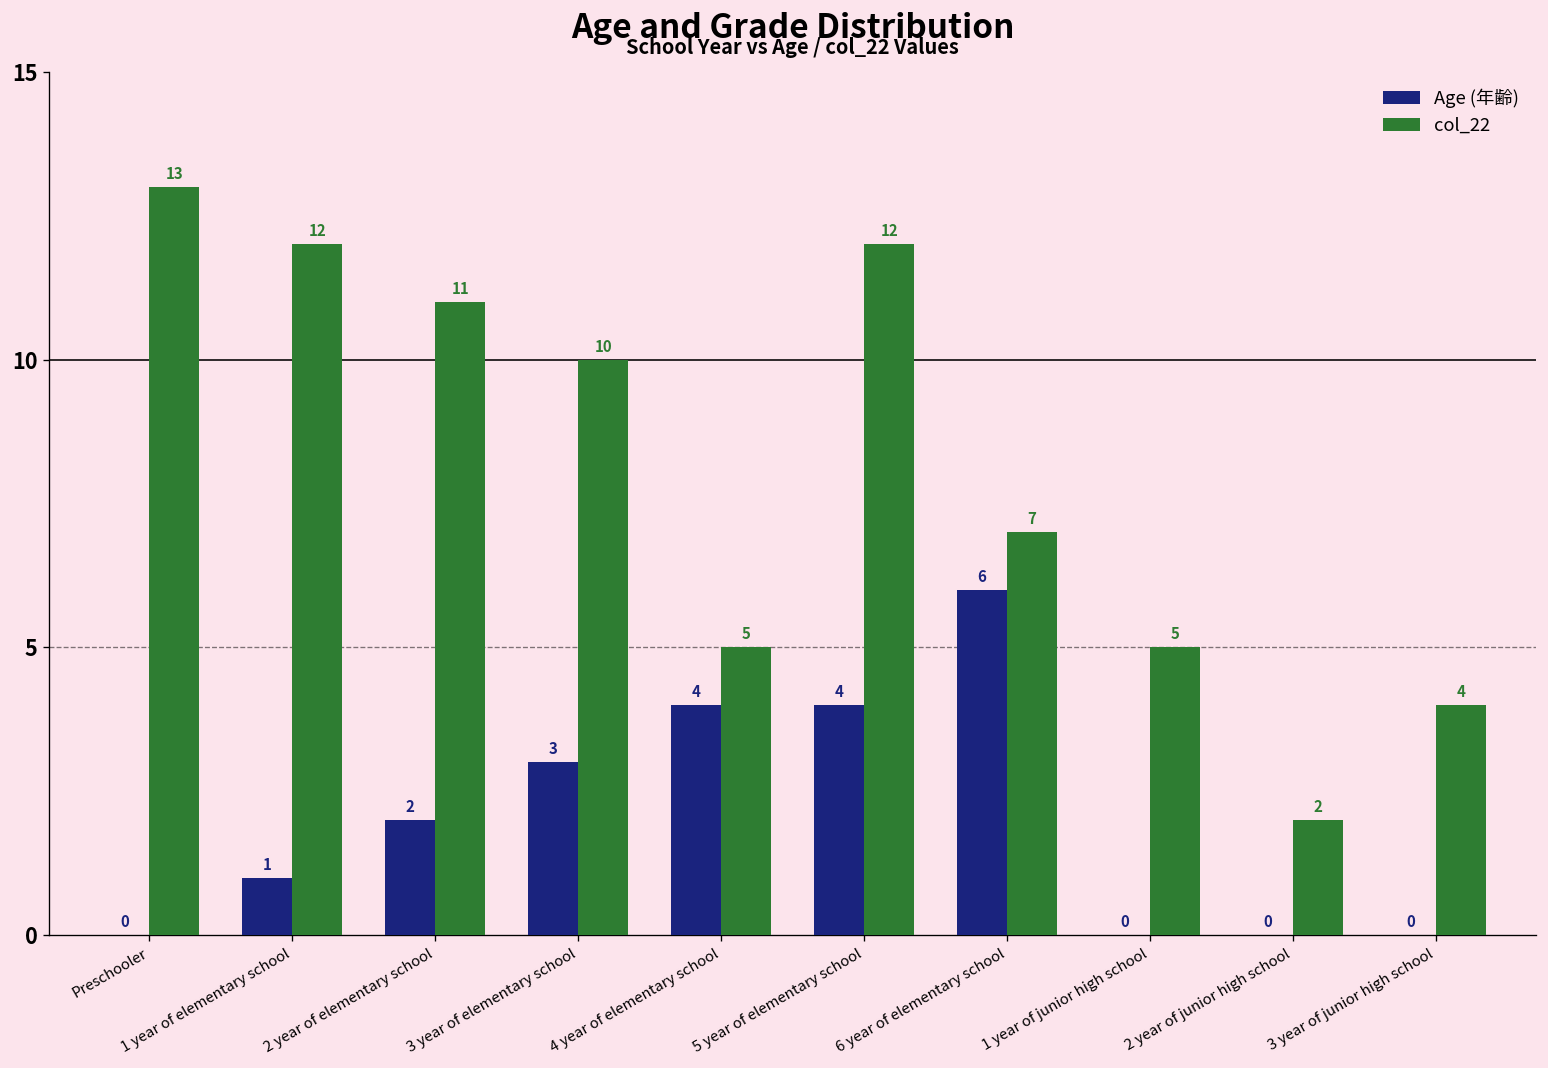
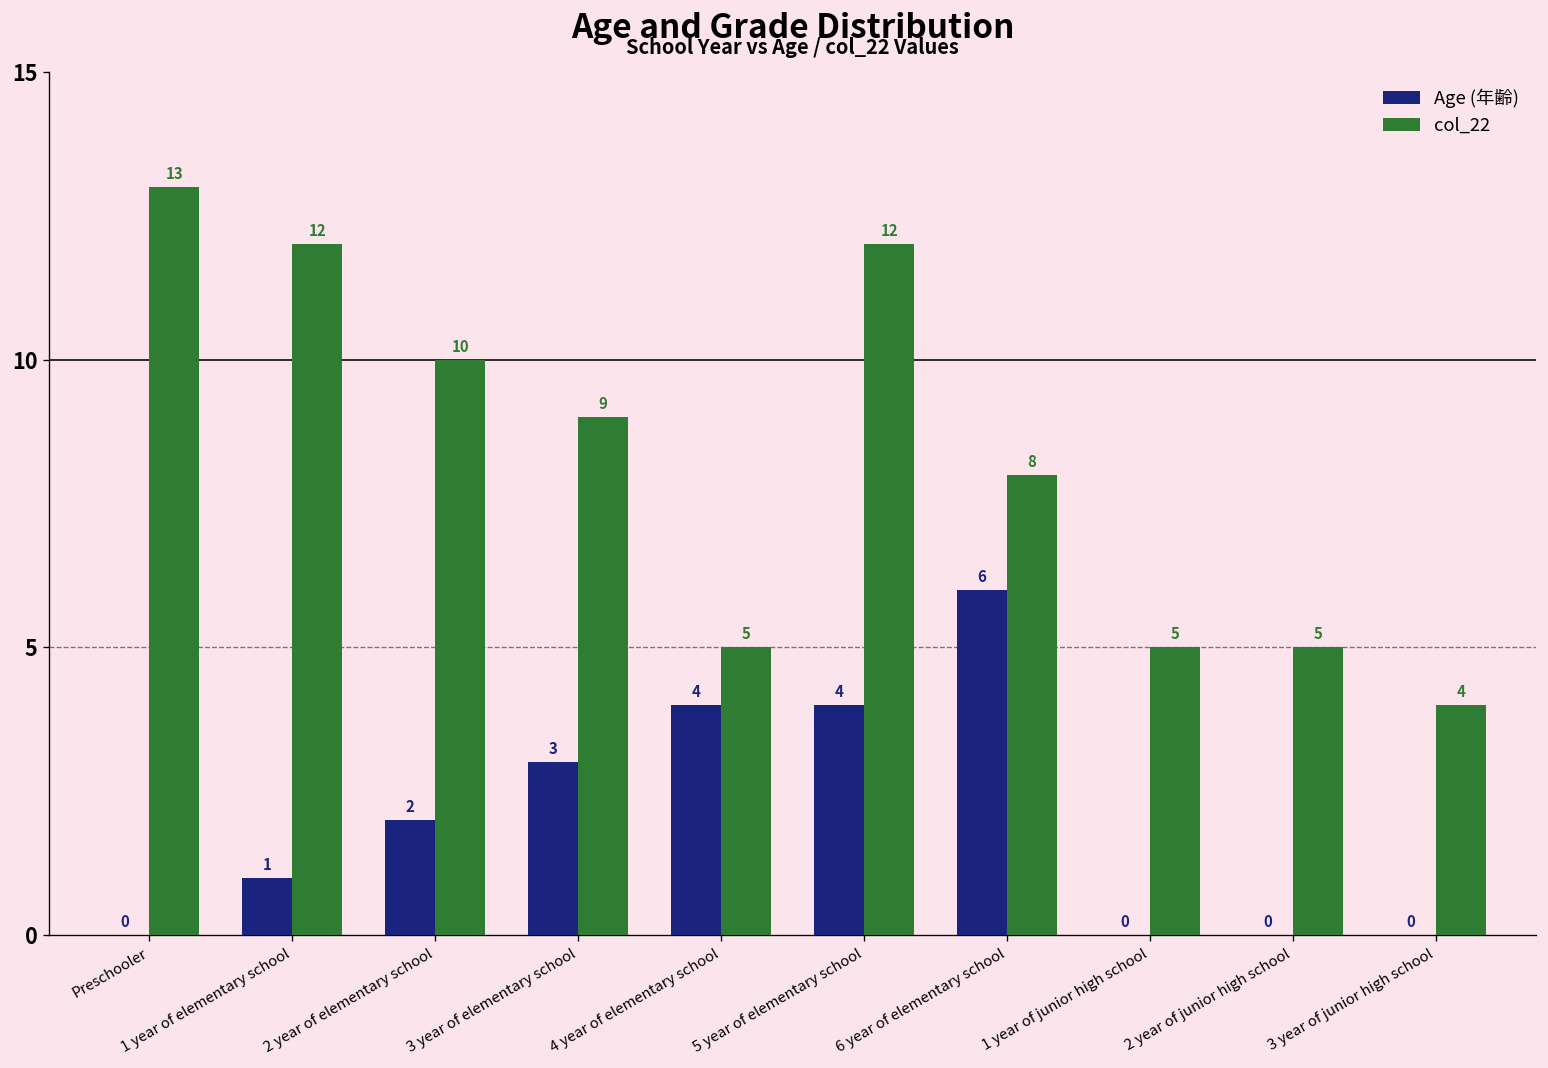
col_22, 2 year of elementary school: 11 -> 10
col_22, 3 year of elementary school: 10 -> 9
col_22, 6 year of elementary school: 7 -> 8
col_22, 2 year of junior high school: 2 -> 5
